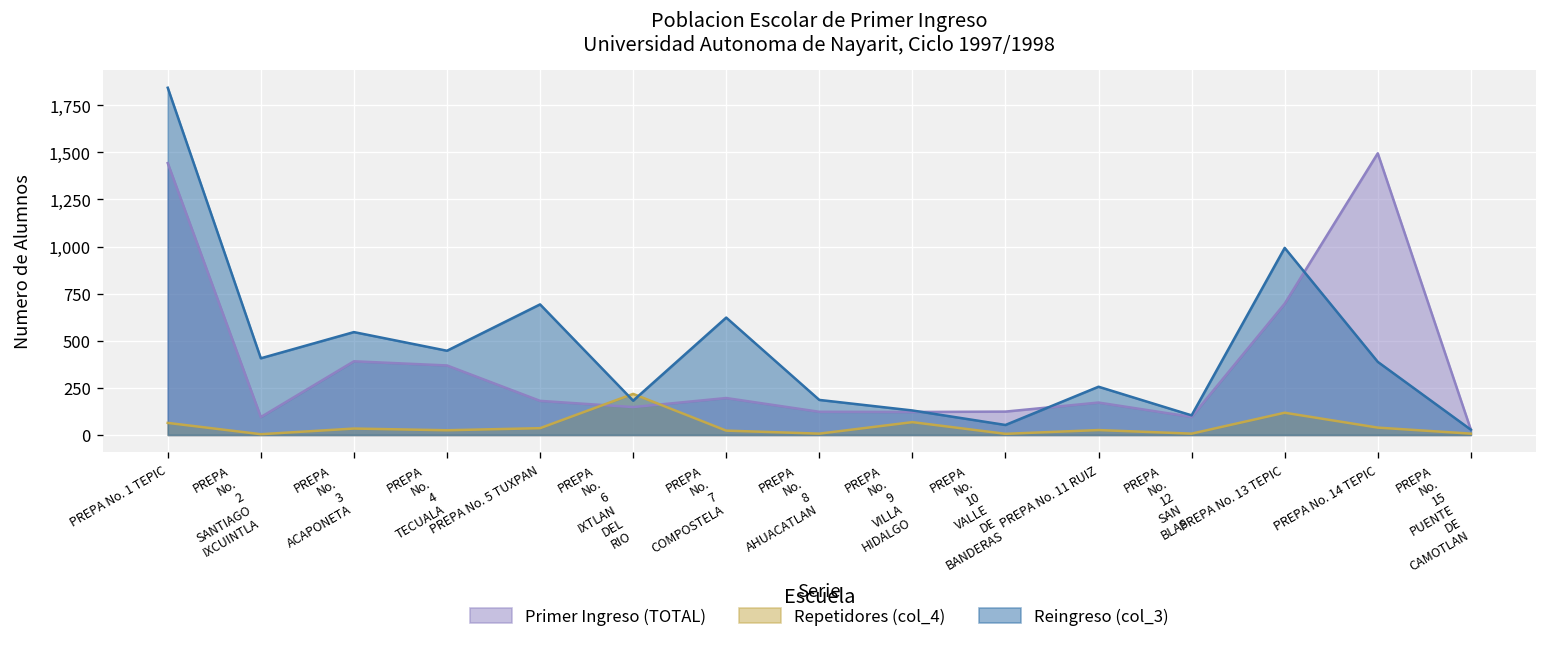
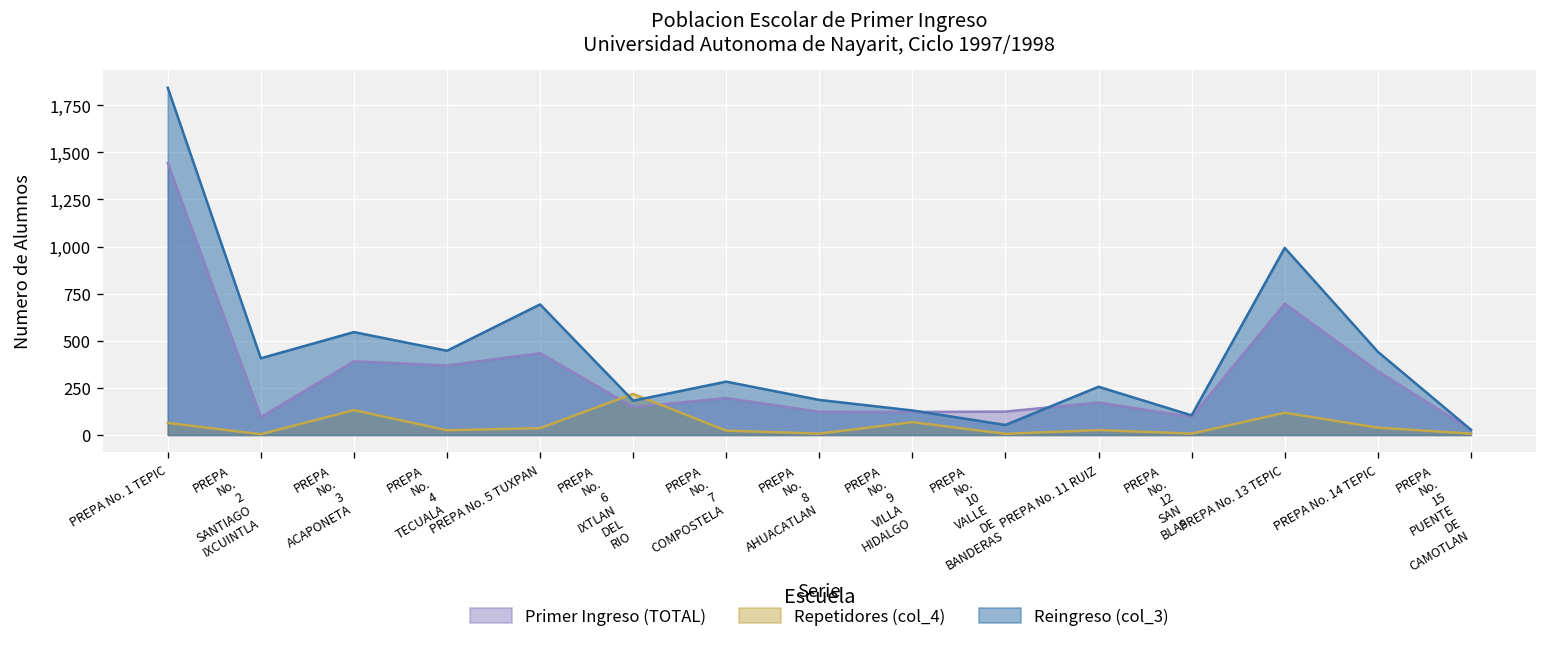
Repetidores (col_4), PREPA No. 3 ACAPONETA: 30 -> 130
Primer Ingreso (TOTAL), PREPA No. 5 TUXPAN: 180 -> 430
Reingreso (col_3), PREPA No. 7 COMPOSTELA: 620 -> 280
Primer Ingreso (TOTAL), PREPA No. 14 TEPIC: 1,500 -> 340
Reingreso (col_3), PREPA No. 14 TEPIC: 390 -> 440
